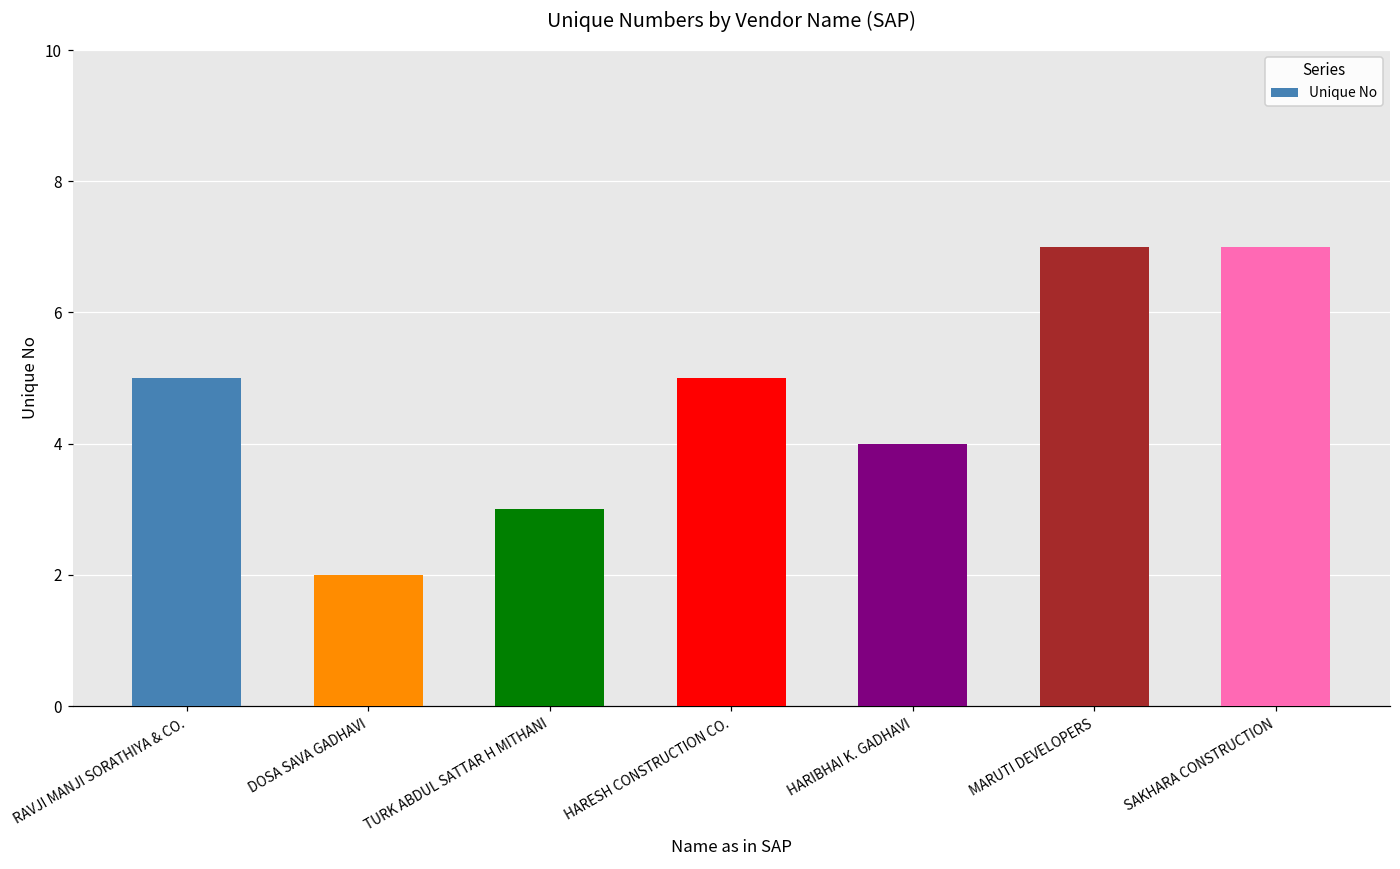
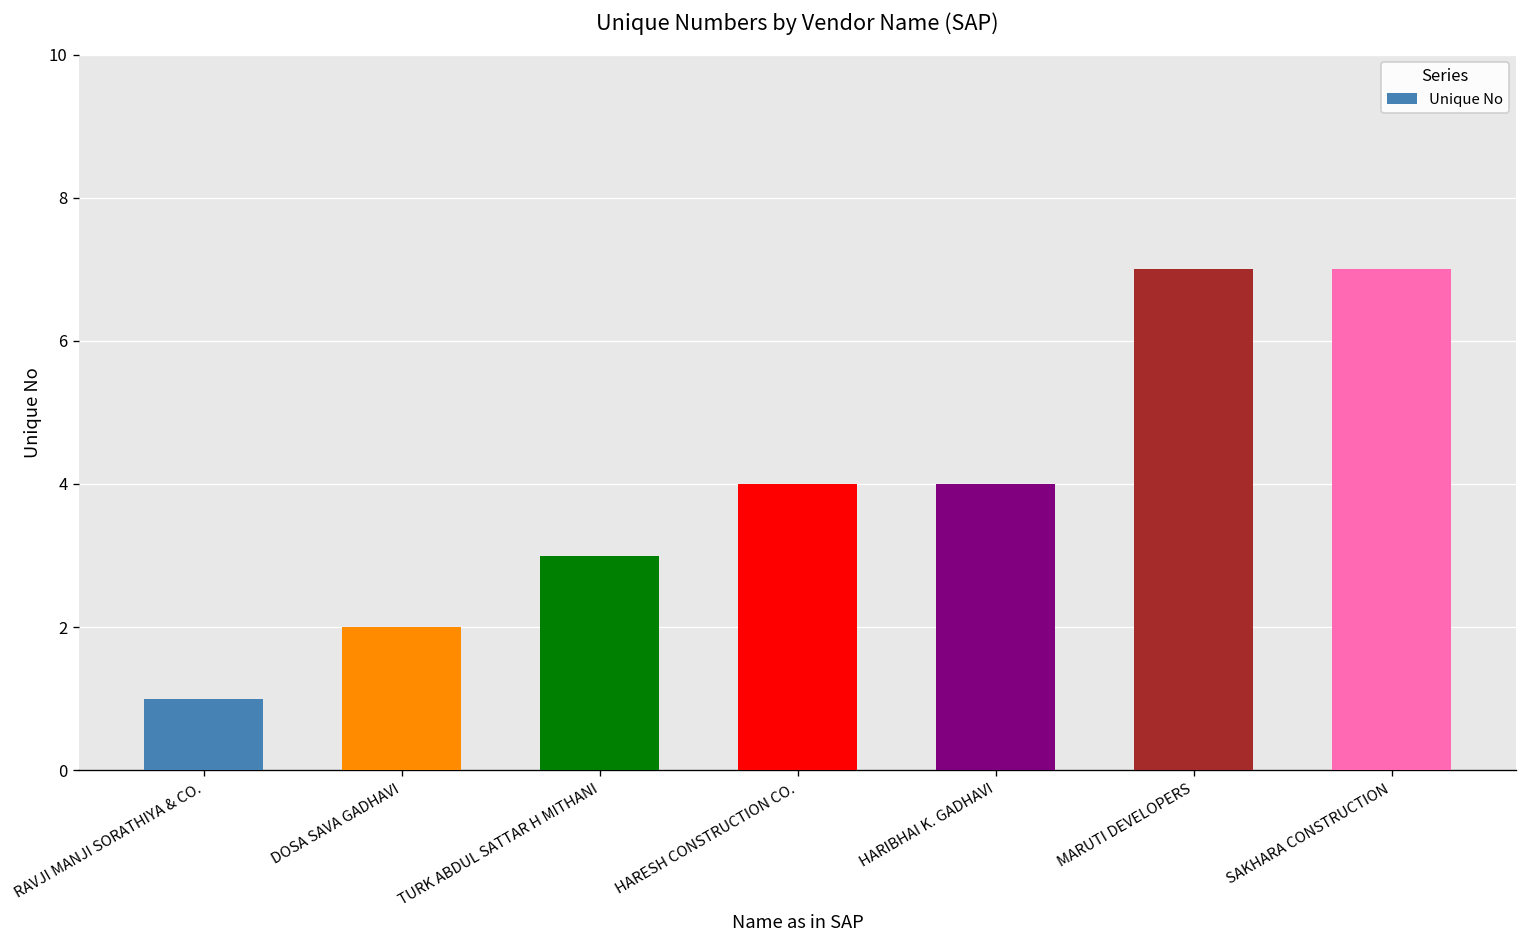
RAVJI MANJI SORATHIYA & CO.: 5 -> 1
HARESH CONSTRUCTION CO.: 5 -> 4
